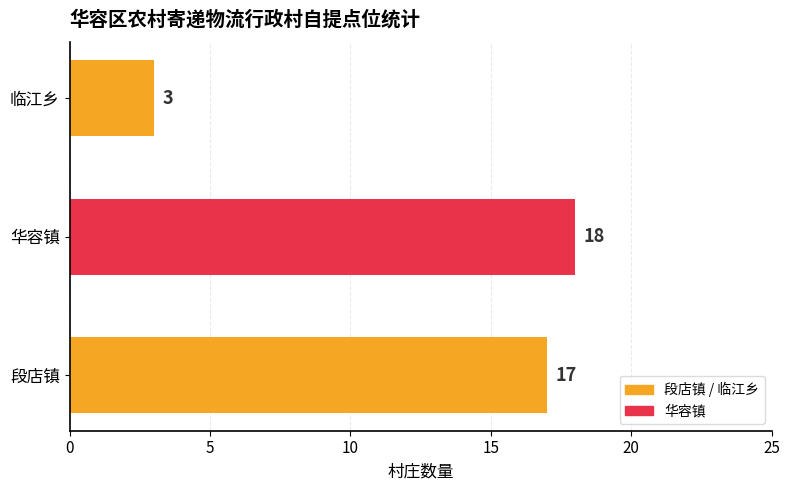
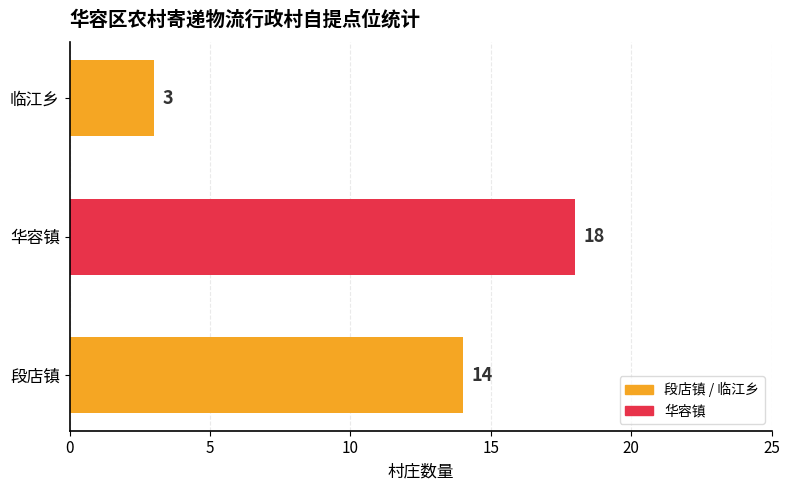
段店镇: 17 -> 14
